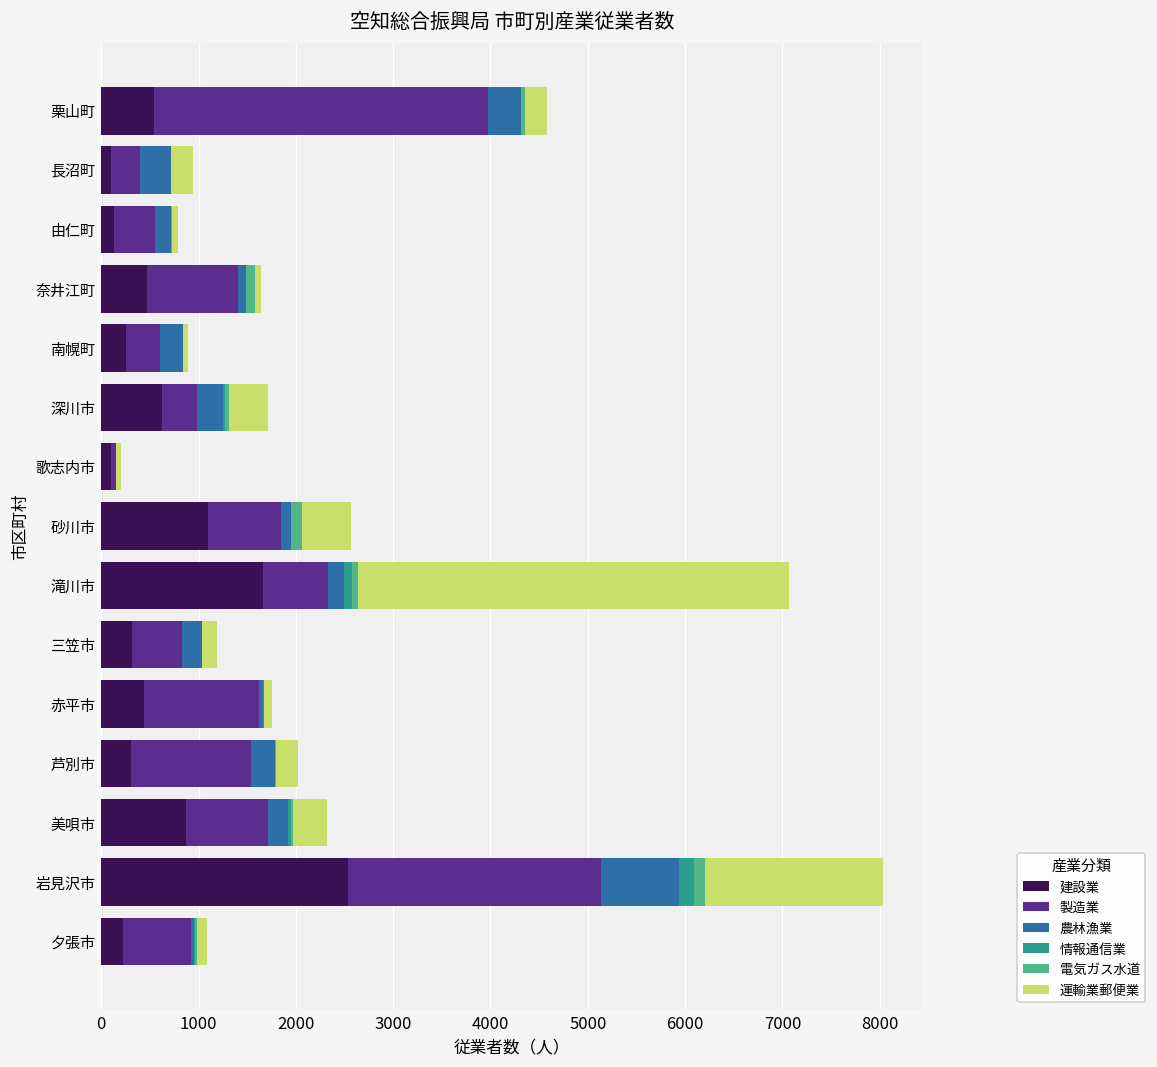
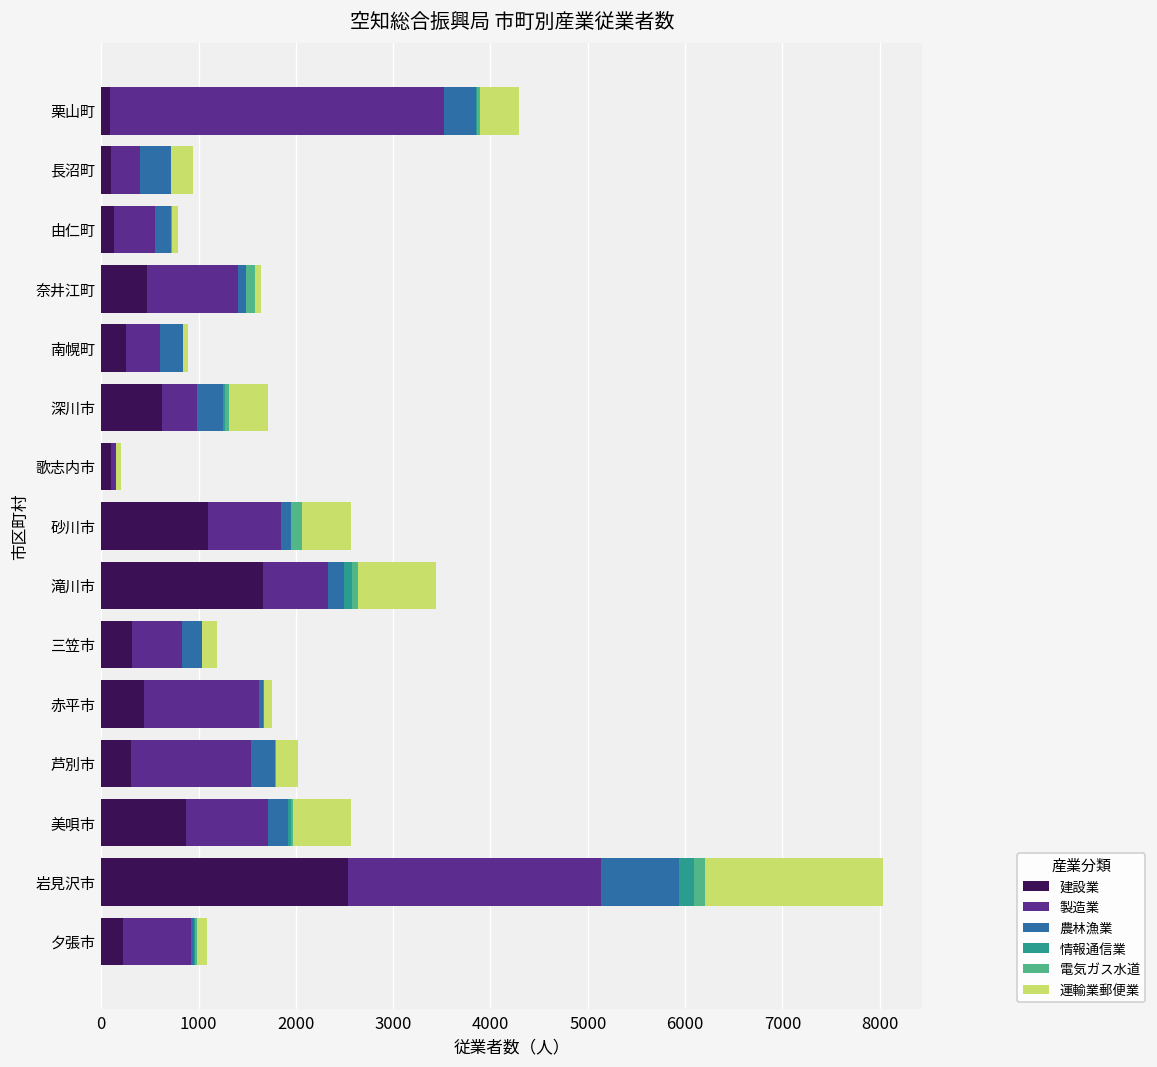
建設業, 栗山町: 500 -> 100
運輸業郵便業, 栗山町: 200 -> 400
運輸業郵便業, 滝川市: 4400 -> 800
運輸業郵便業, 美唄市: 300 -> 600
